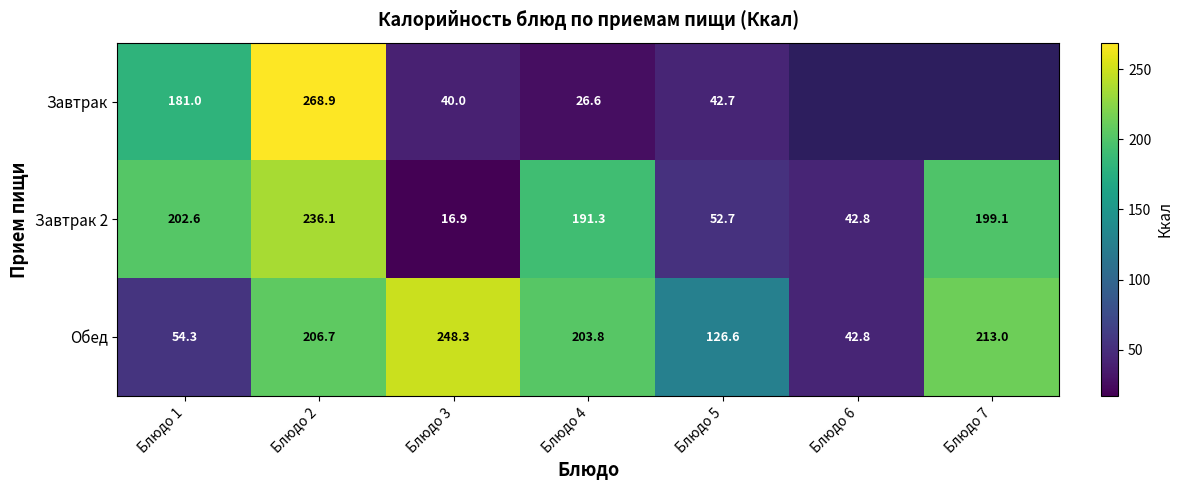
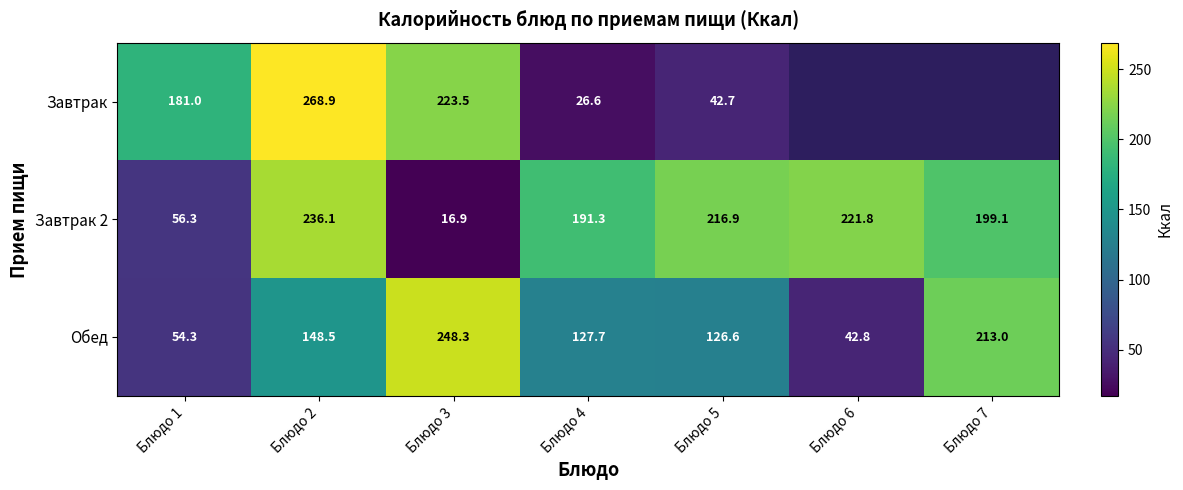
Завтрак, Блюдо 3: 40.0 -> 223.5
Завтрак 2, Блюдо 1: 202.6 -> 56.3
Завтрак 2, Блюдо 5: 52.7 -> 216.9
Завтрак 2, Блюдо 6: 42.8 -> 221.8
Обед, Блюдо 2: 206.7 -> 148.5
Обед, Блюдо 4: 203.8 -> 127.7
